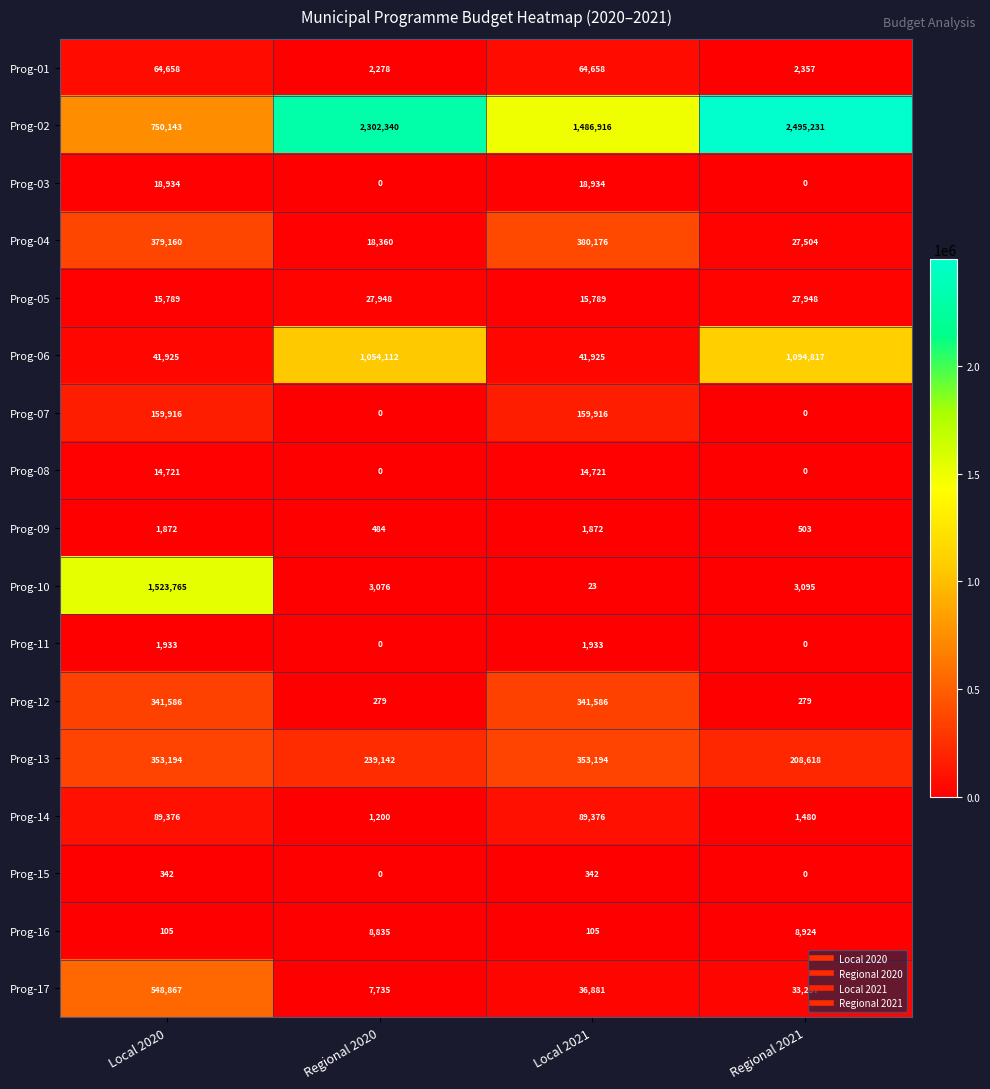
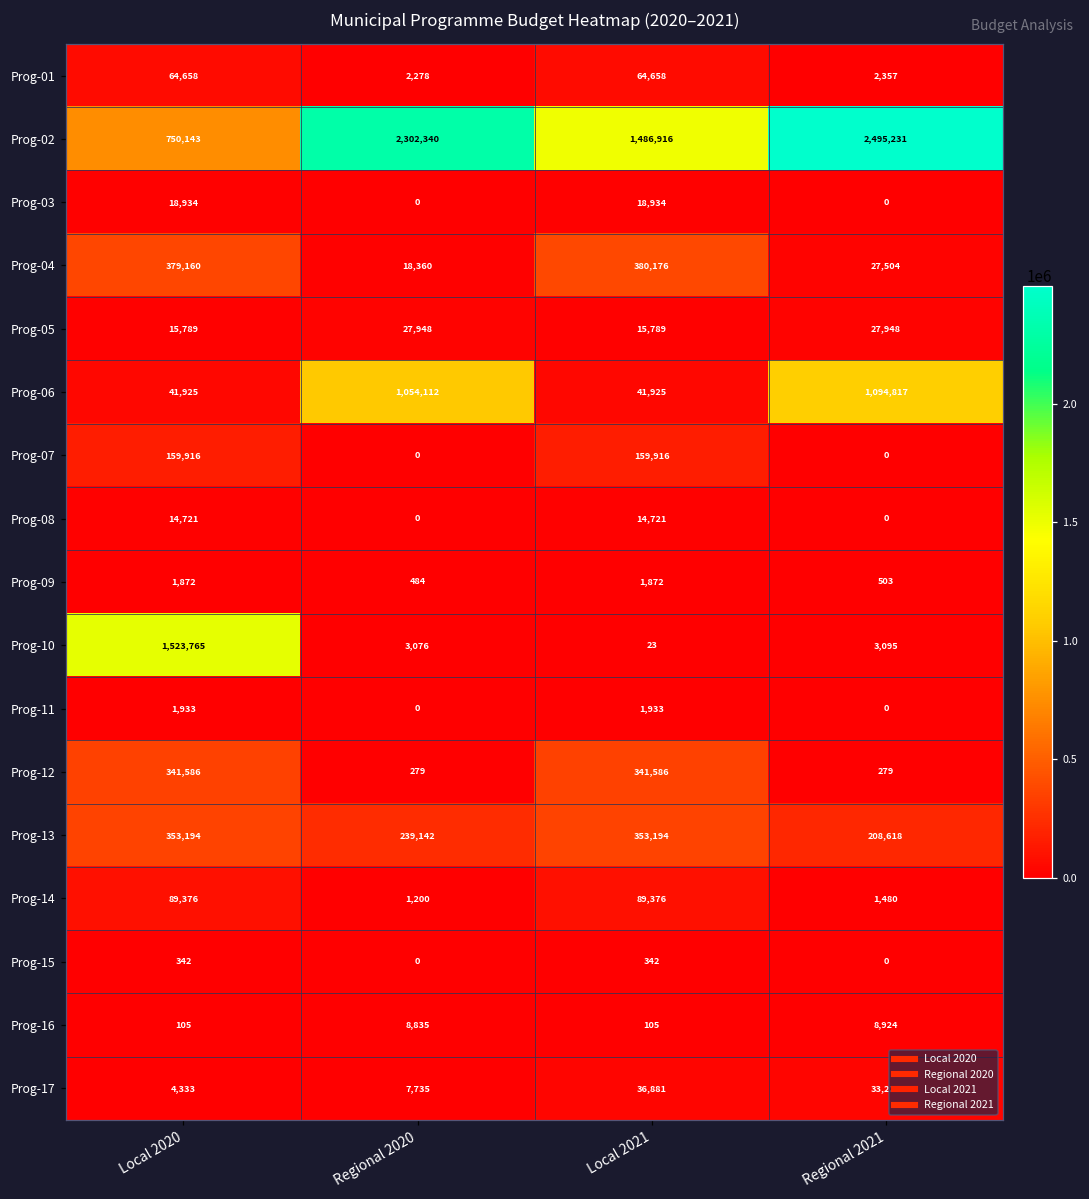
Prog-17, Local 2020: 548,867 -> 4,333
